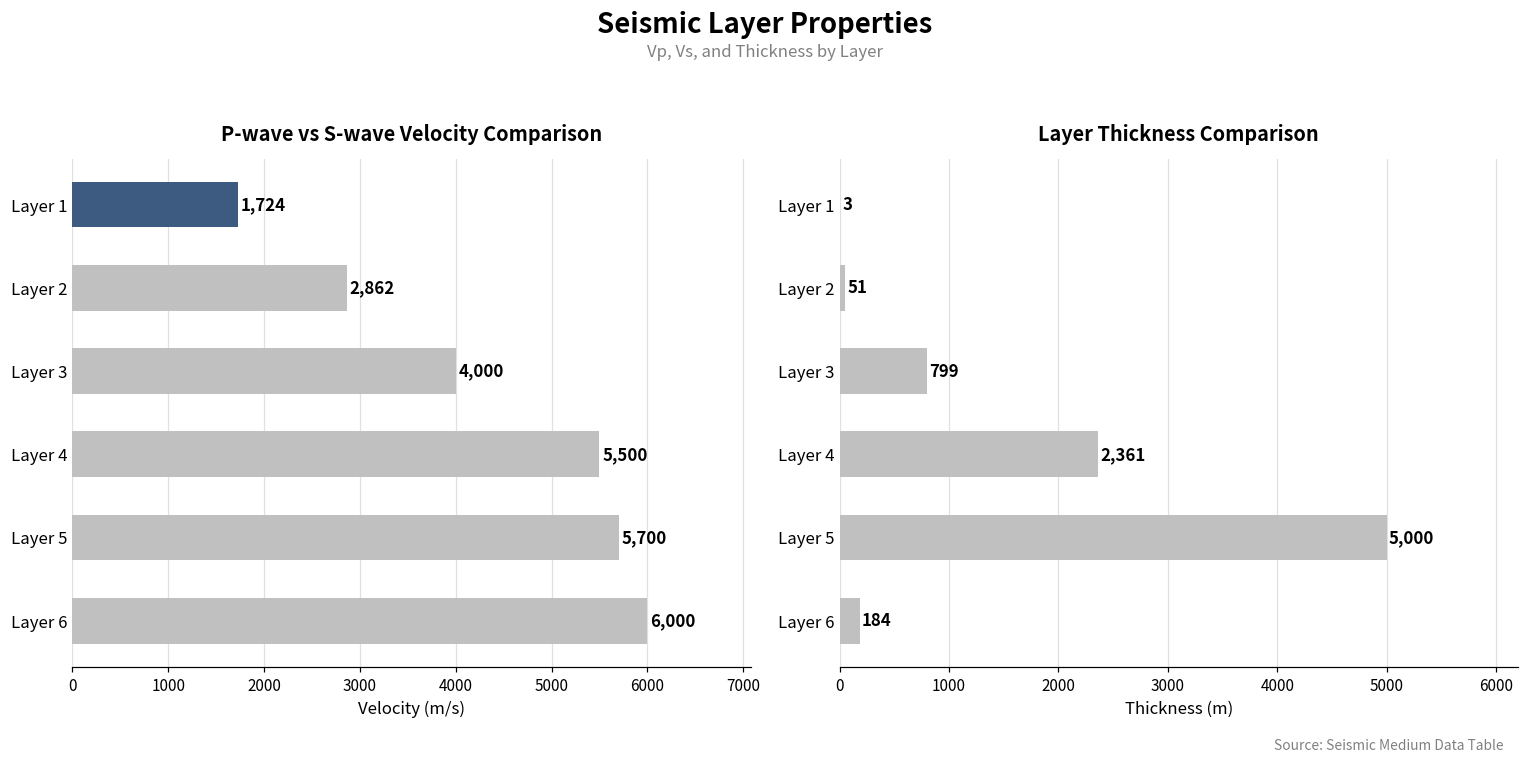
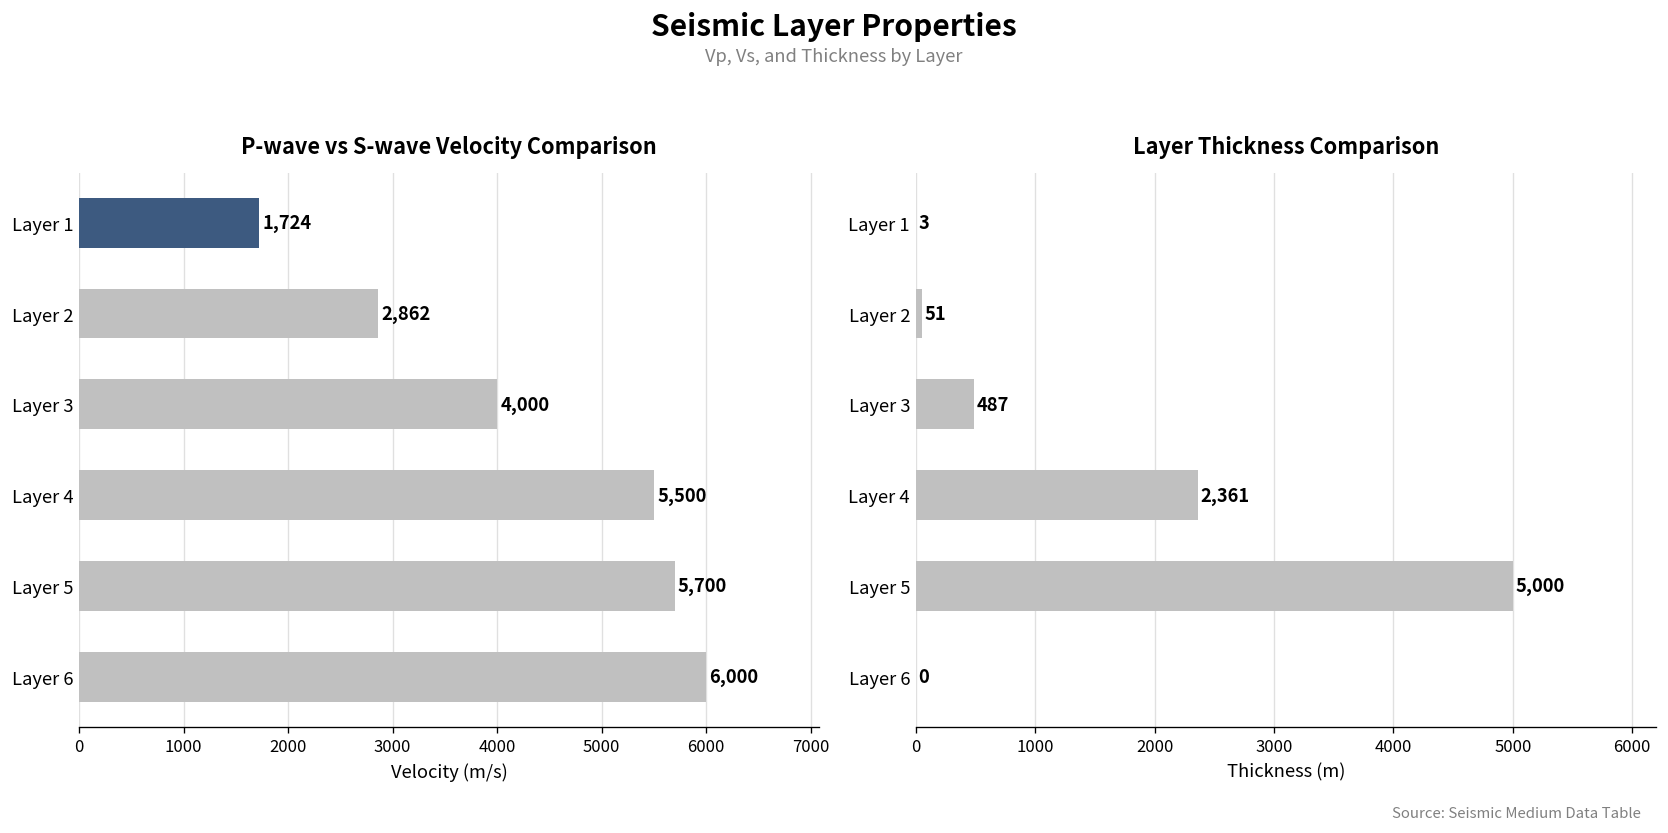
Layer Thickness Comparison, Layer 3: 799 -> 487
Layer Thickness Comparison, Layer 6: 184 -> 0
